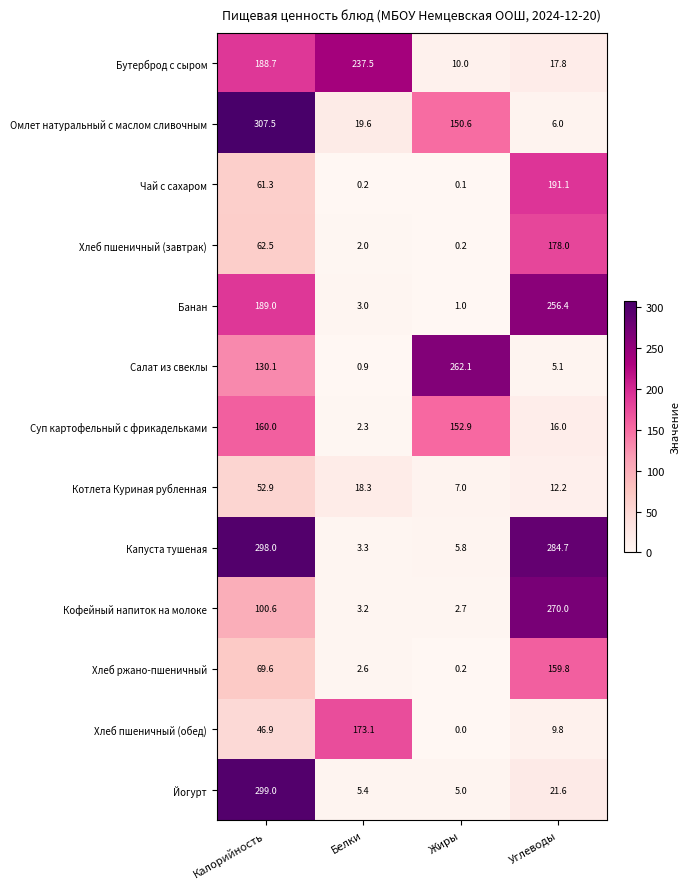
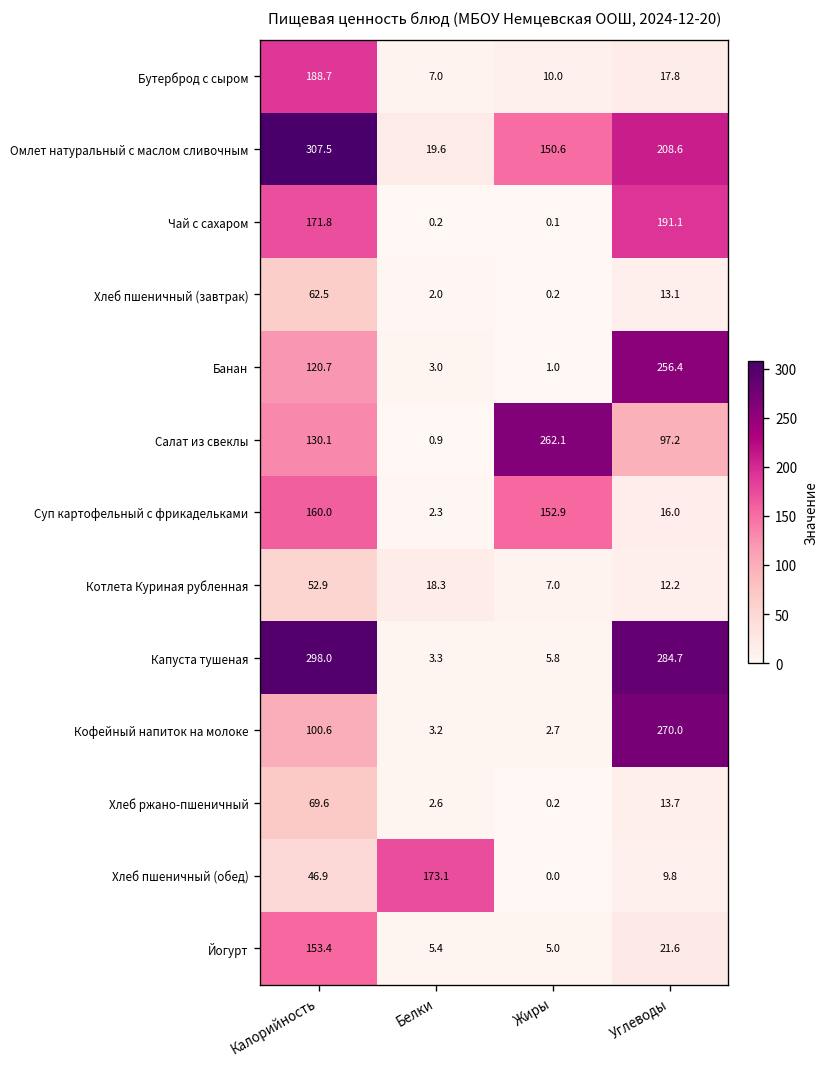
Бутерброд с сыром, Белки: 237.5 -> 7.0
Омлет натуральный с маслом сливочным, Углеводы: 6.0 -> 208.6
Чай с сахаром, Калорийность: 61.3 -> 171.8
Хлеб пшеничный (завтрак), Углеводы: 178.0 -> 13.1
Банан, Калорийность: 189.0 -> 120.7
Салат из свеклы, Углеводы: 5.1 -> 97.2
Хлеб ржано-пшеничный, Углеводы: 159.8 -> 13.7
Йогурт, Калорийность: 299.0 -> 153.4
